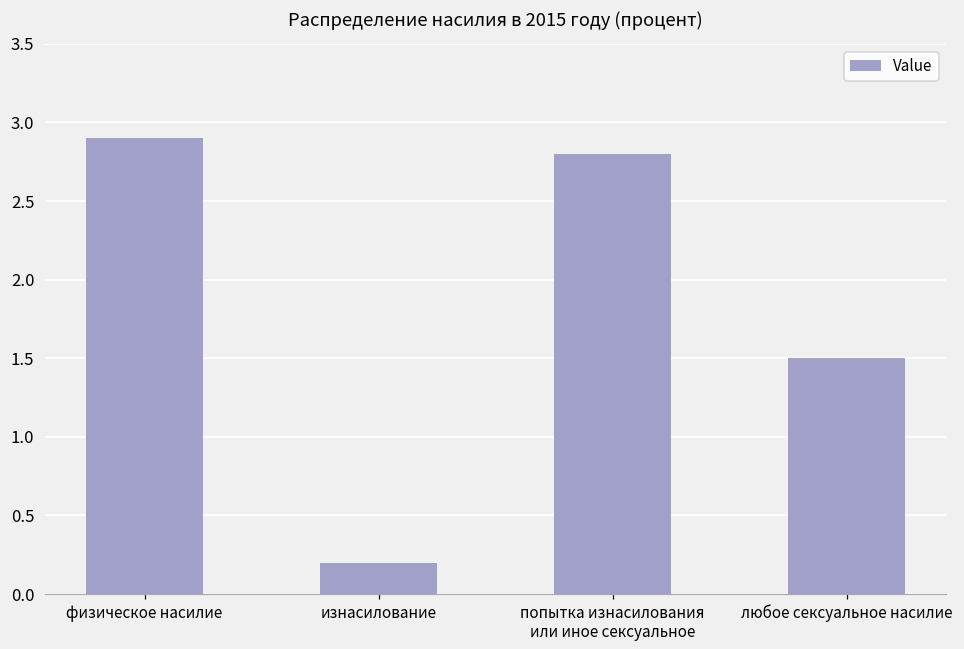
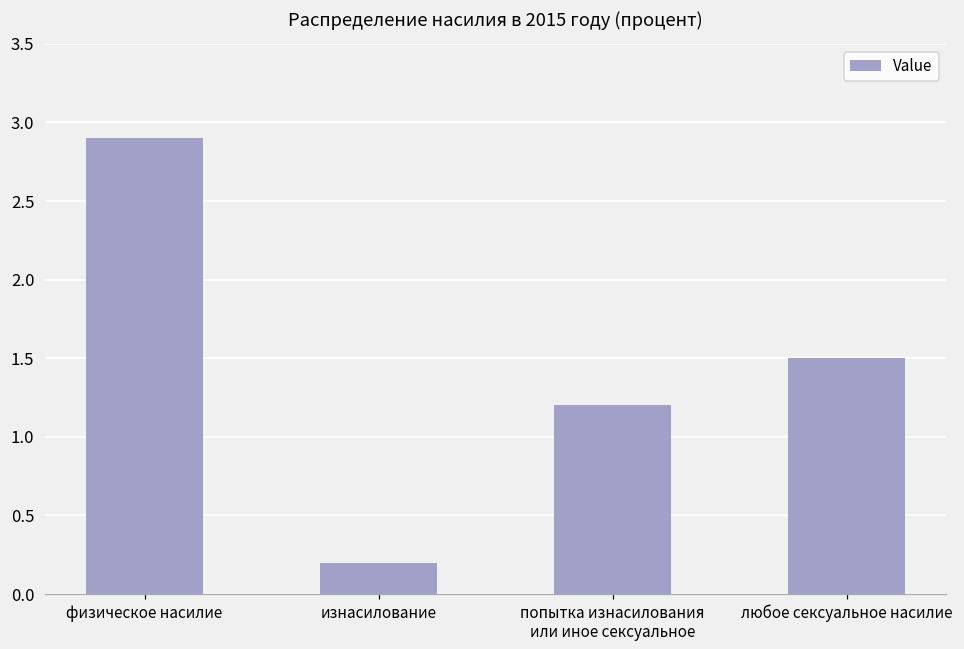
попытка изнасилования или иное сексуальное: 2.8 -> 1.2
